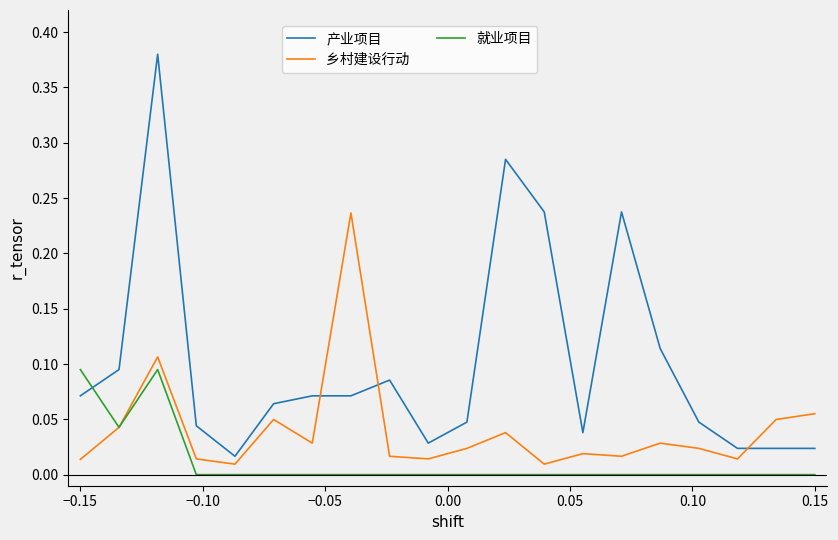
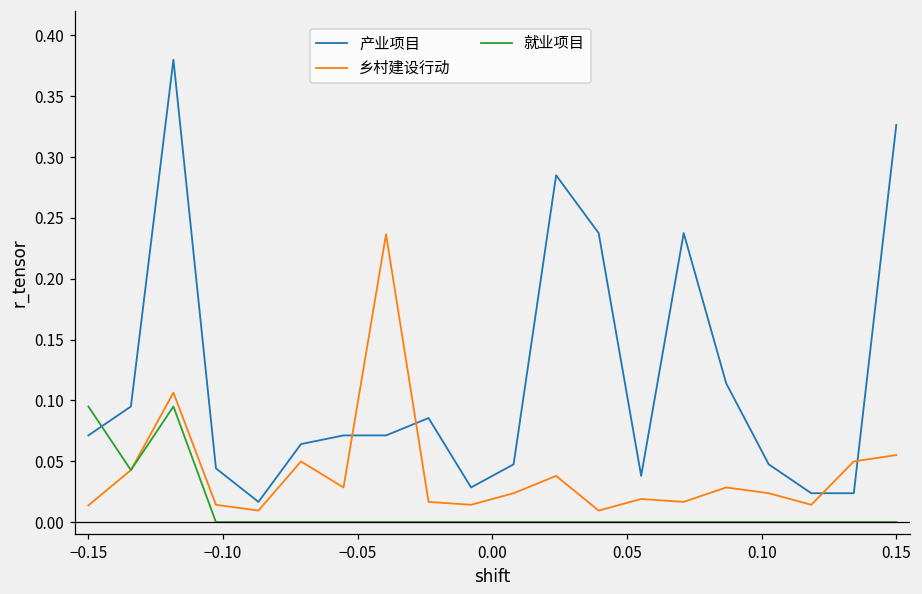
产业项目, 0.15: 0.024 -> 0.326
